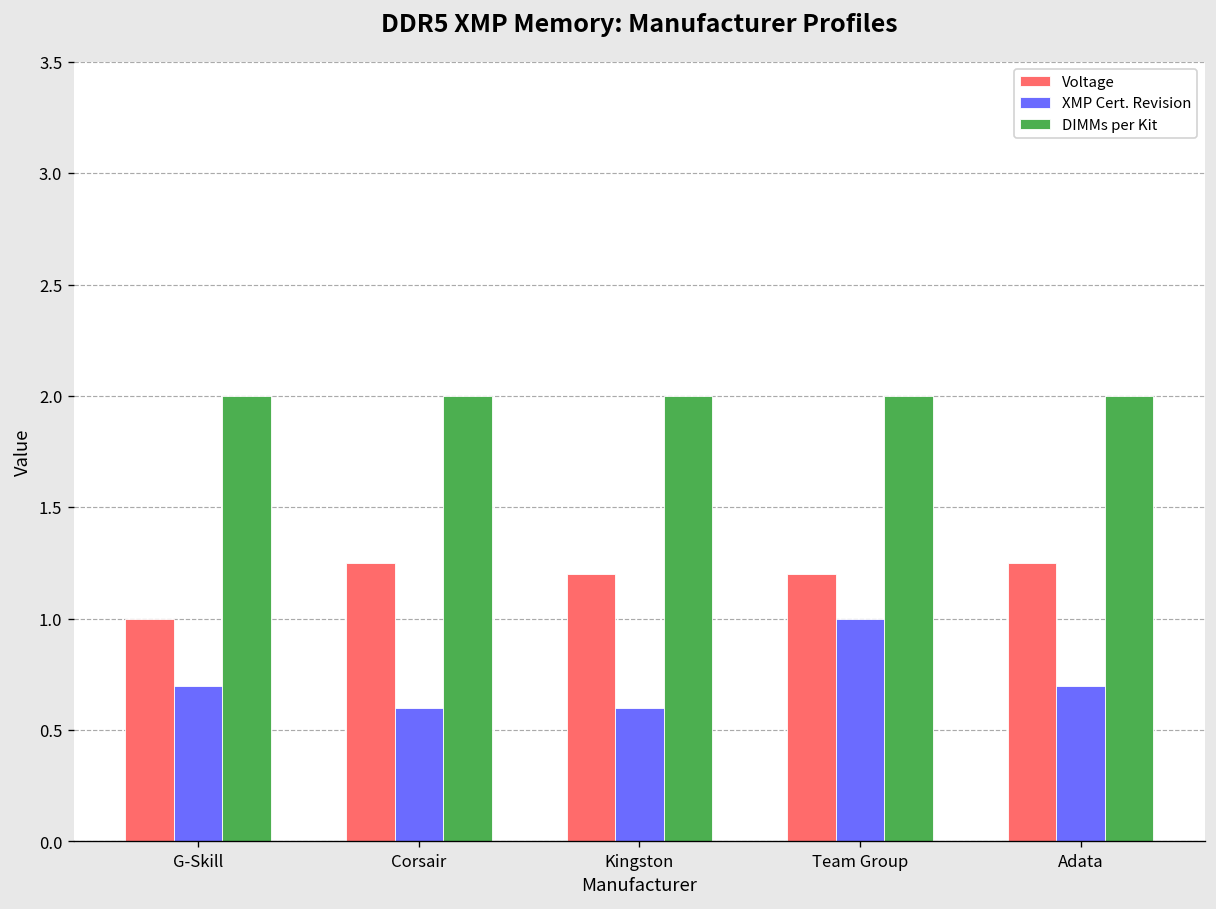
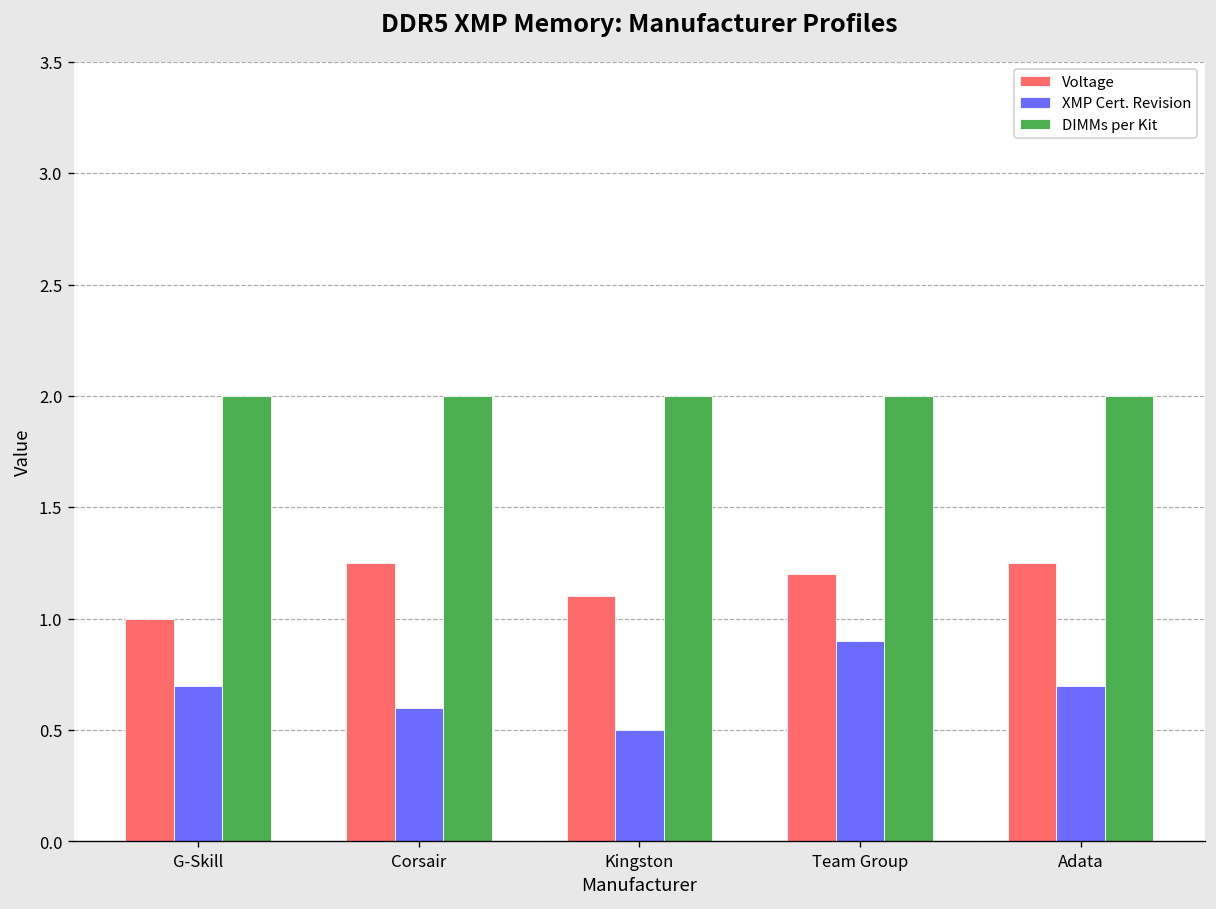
Voltage, Kingston: 1.2 -> 1.1
XMP Cert. Revision, Kingston: 0.6 -> 0.5
XMP Cert. Revision, Team Group: 1.0 -> 0.9
